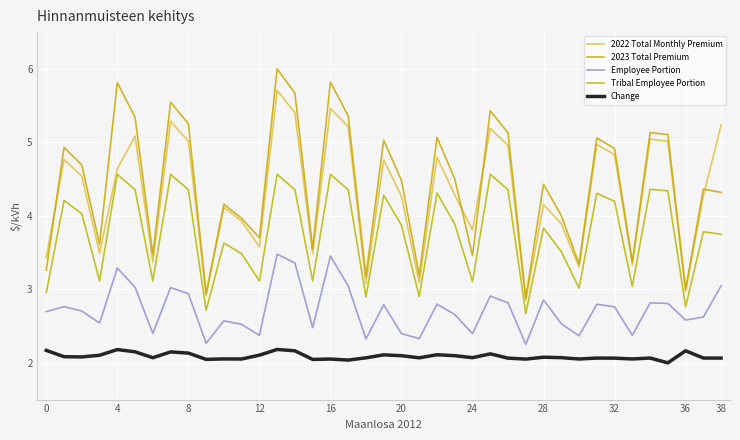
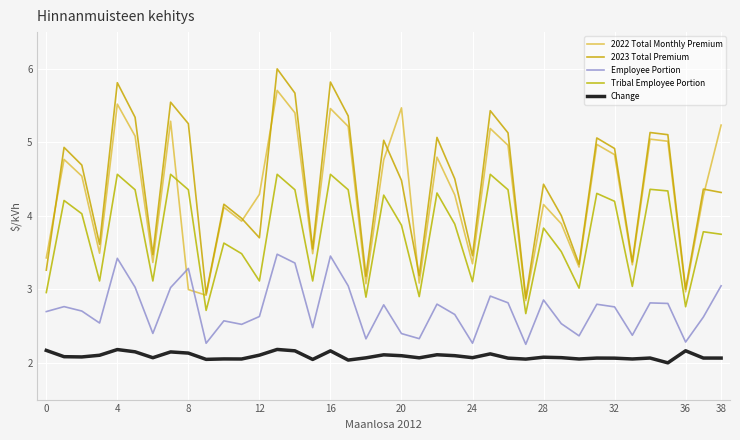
2022 Total Monthly Premium, 4: 4.6 -> 5.5
Employee Portion, 4: 3.3 -> 3.4
2022 Total Monthly Premium, 8: 5.0 -> 3.0
Employee Portion, 8: 2.9 -> 3.3
2022 Total Monthly Premium, 12: 3.6 -> 4.3
Employee Portion, 12: 2.4 -> 2.6
Change, 16: 2.1 -> 2.2
2022 Total Monthly Premium, 20: 4.3 -> 5.5
2022 Total Monthly Premium, 24: 3.8 -> 3.3
Employee Portion, 24: 2.4 -> 2.3
Employee Portion, 36: 2.6 -> 2.3
